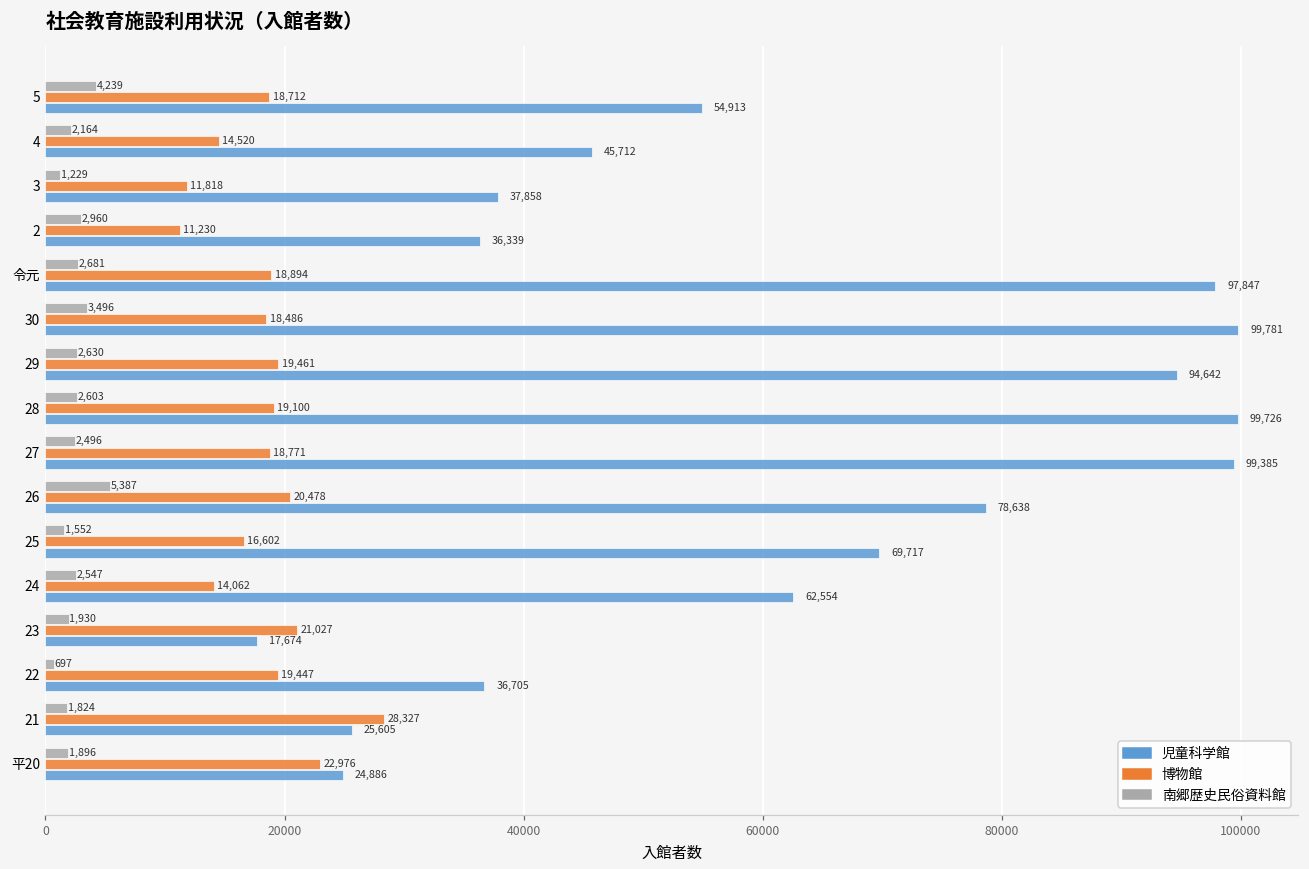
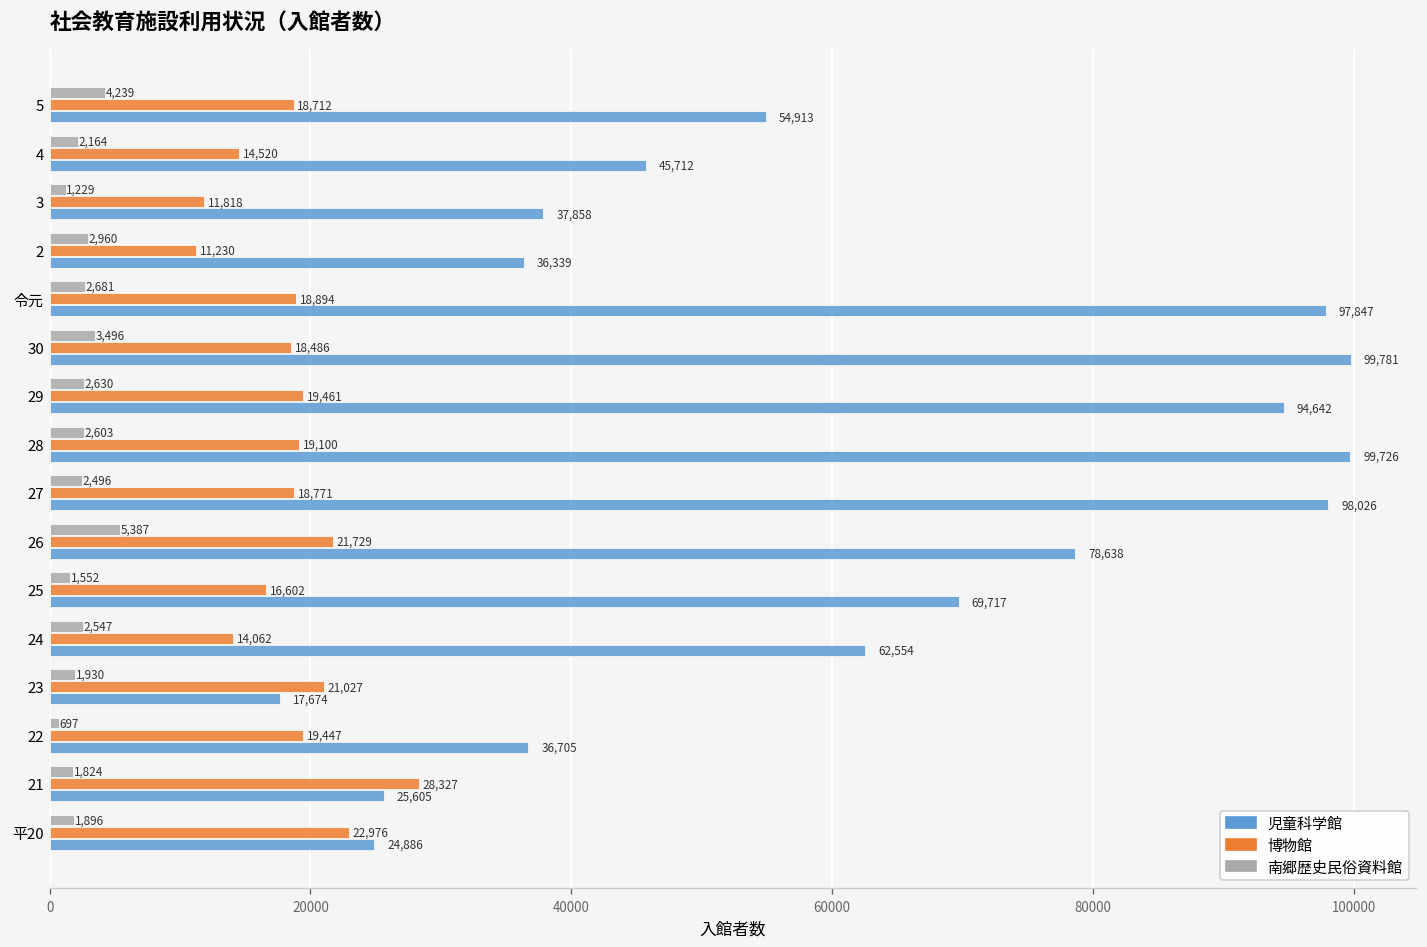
児童科学館, 27: 99,385 -> 98,026
博物館, 26: 20,478 -> 21,729
